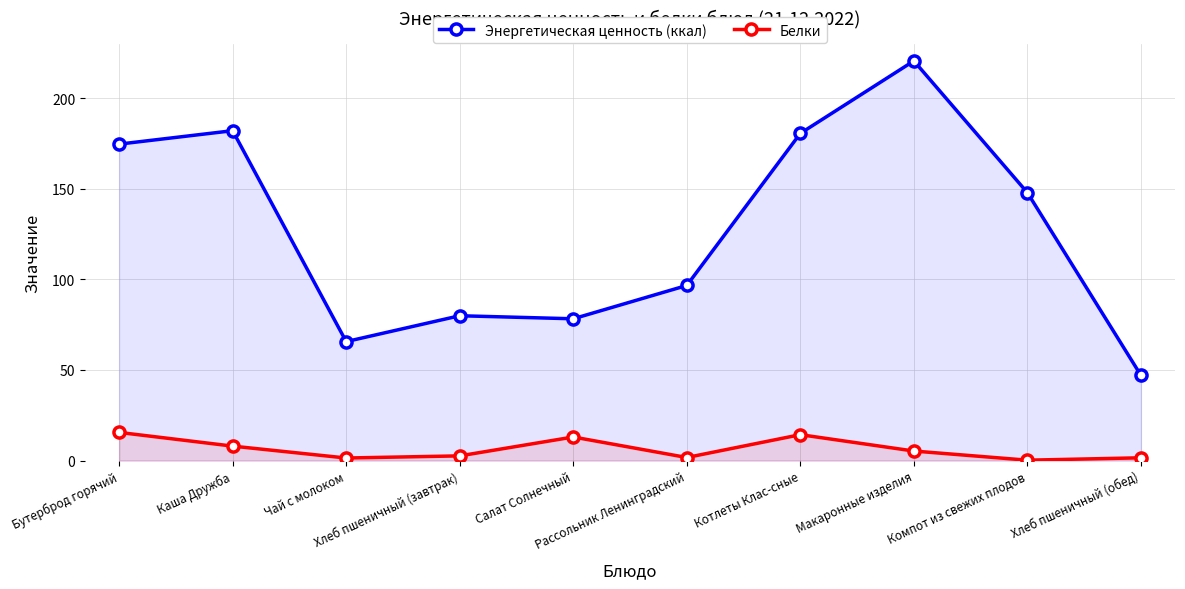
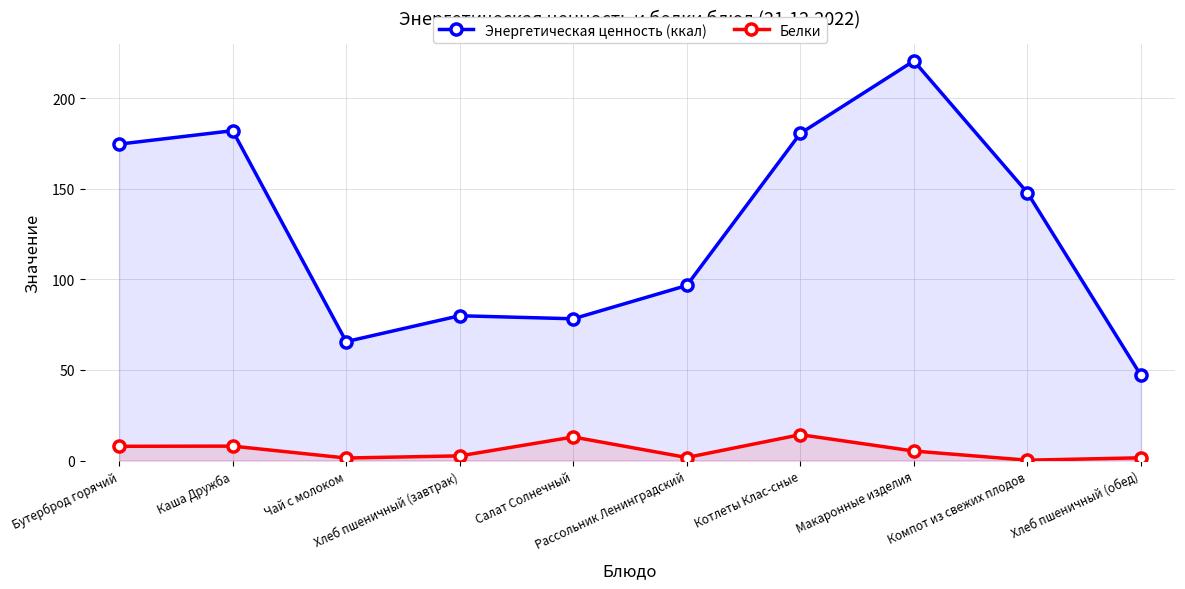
Белки, Бутерброд горячий: 16 -> 8
